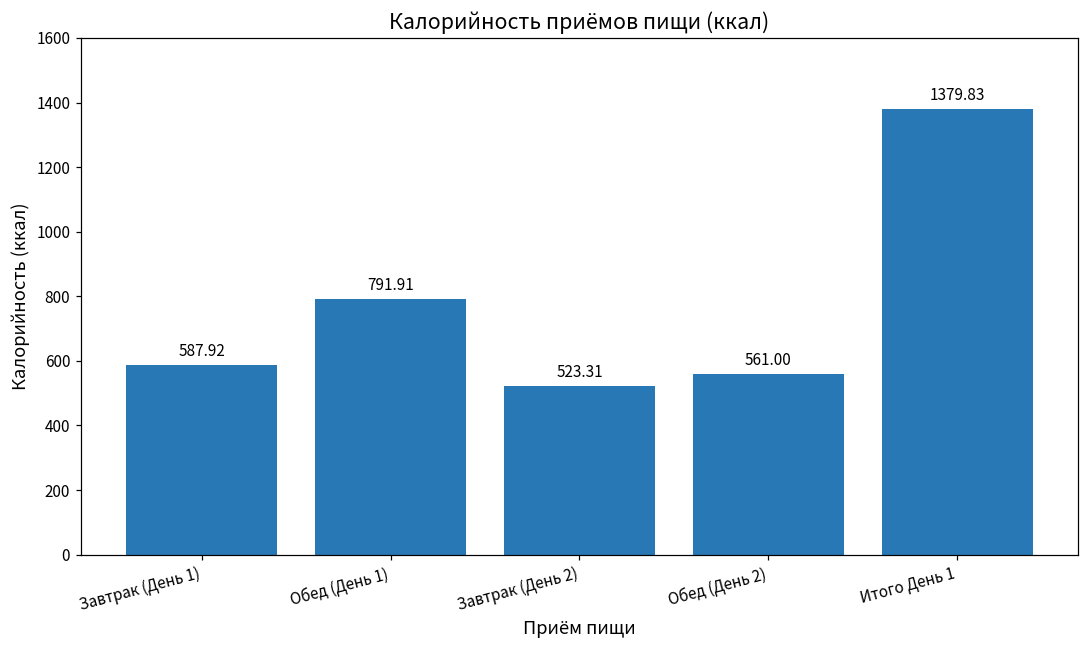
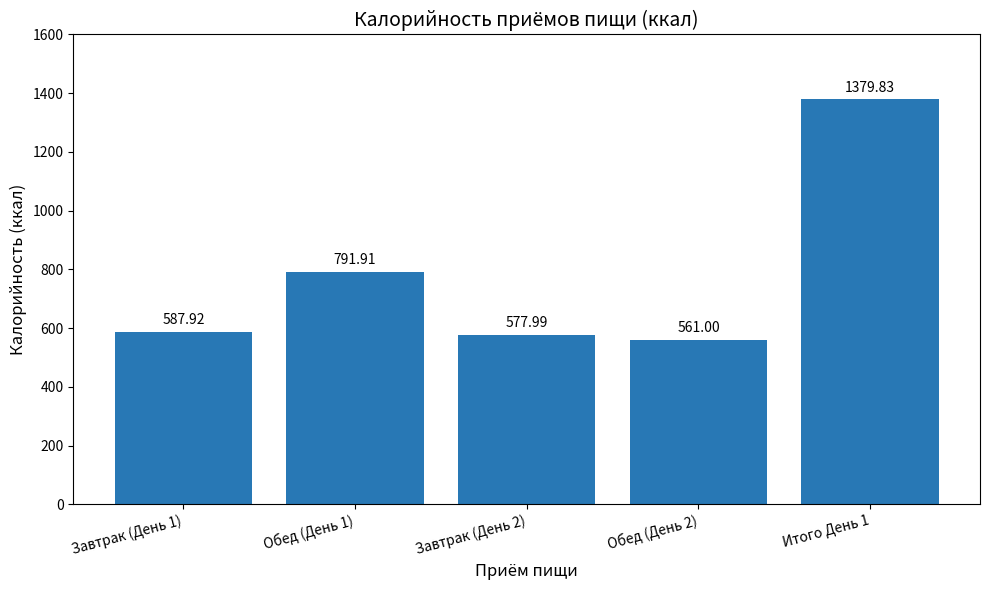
Завтрак (День 2): 523.31 -> 577.99
